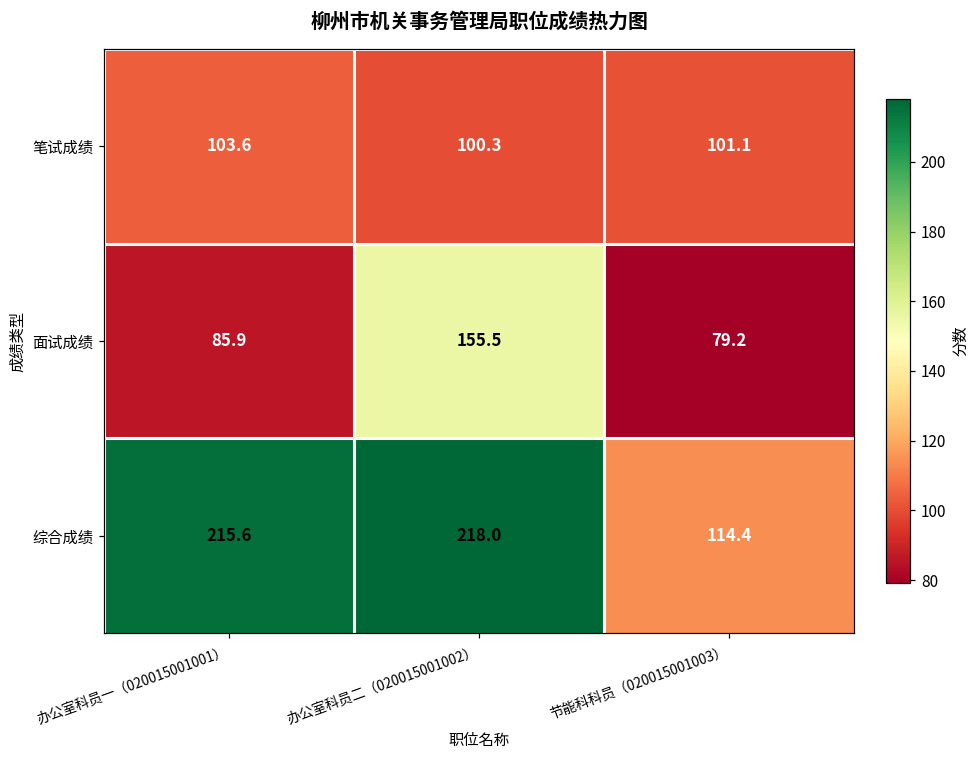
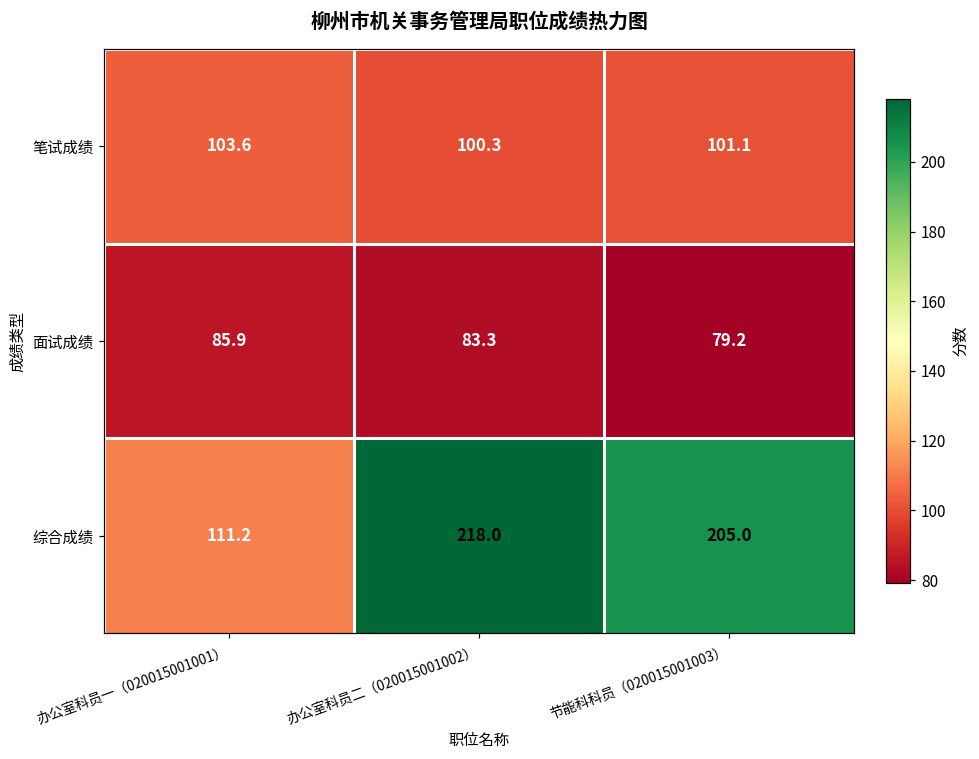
面试成绩, 办公室科员二（020015001002）: 155.5 -> 83.3
综合成绩, 办公室科员一（020015001001）: 215.6 -> 111.2
综合成绩, 节能科科员（020015001003）: 114.4 -> 205.0
